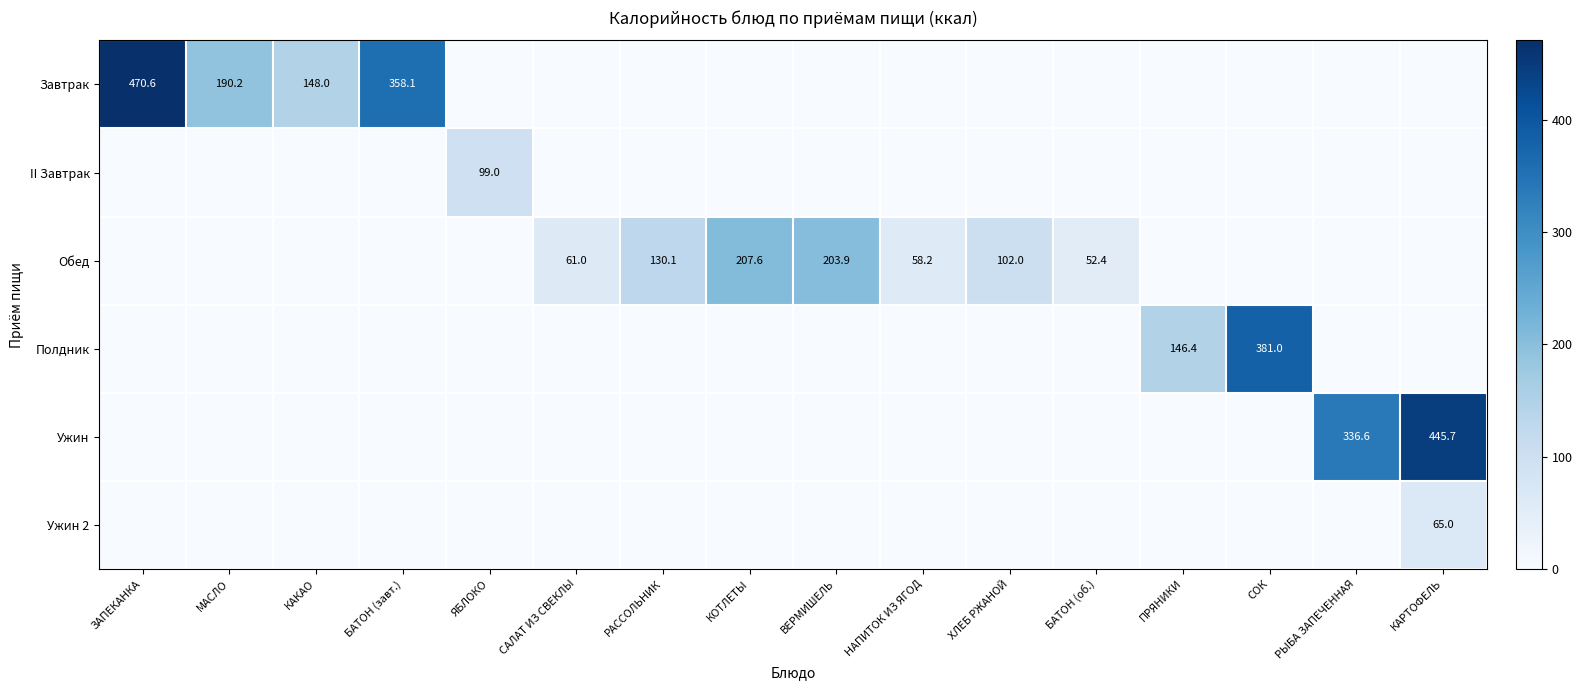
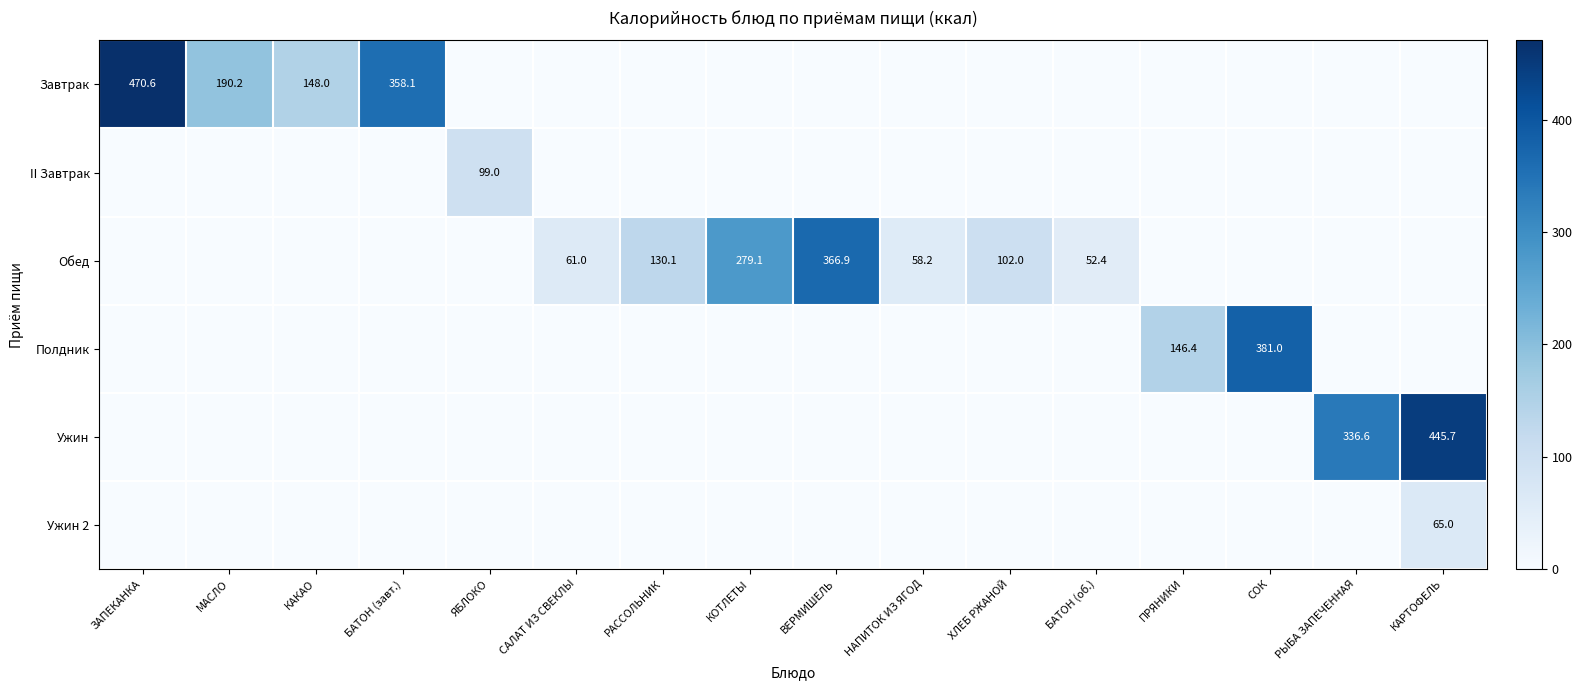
Обед, КОТЛЕТЫ: 207.6 -> 279.1
Обед, ВЕРМИШЕЛЬ: 203.9 -> 366.9
